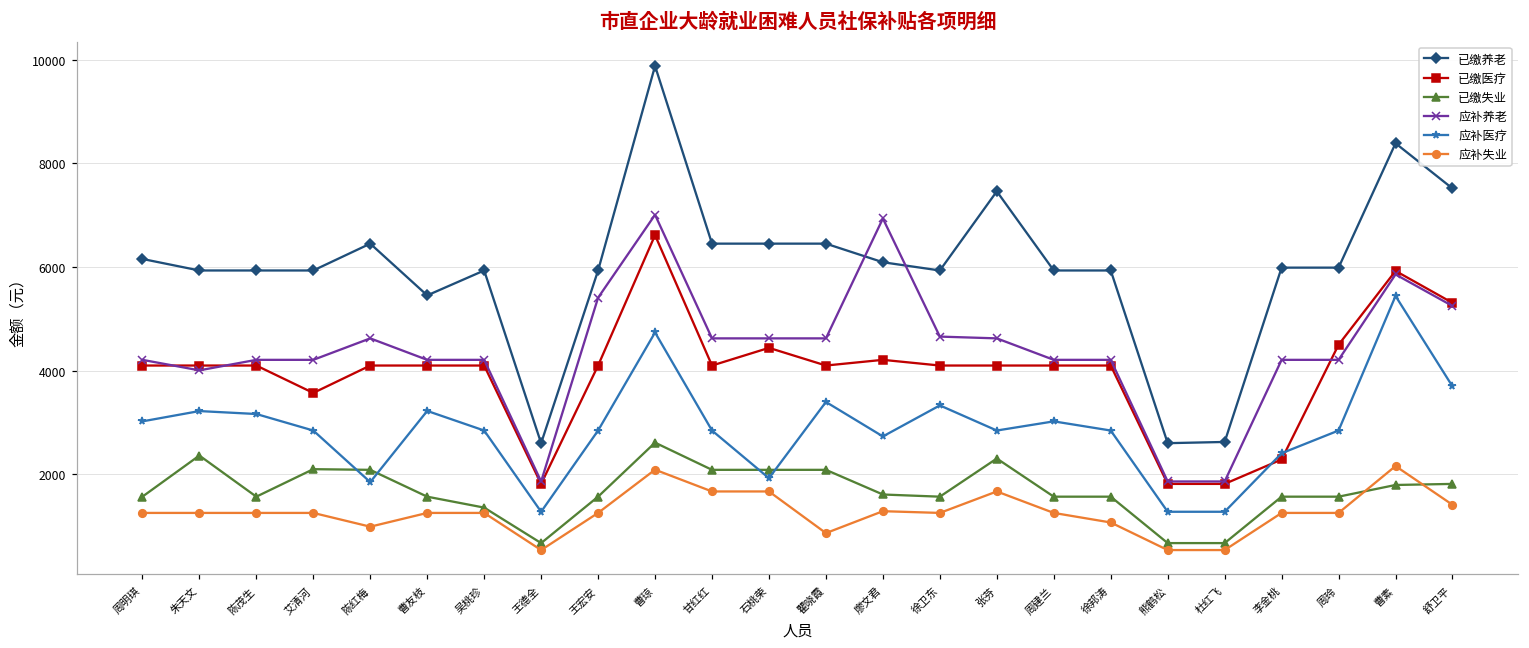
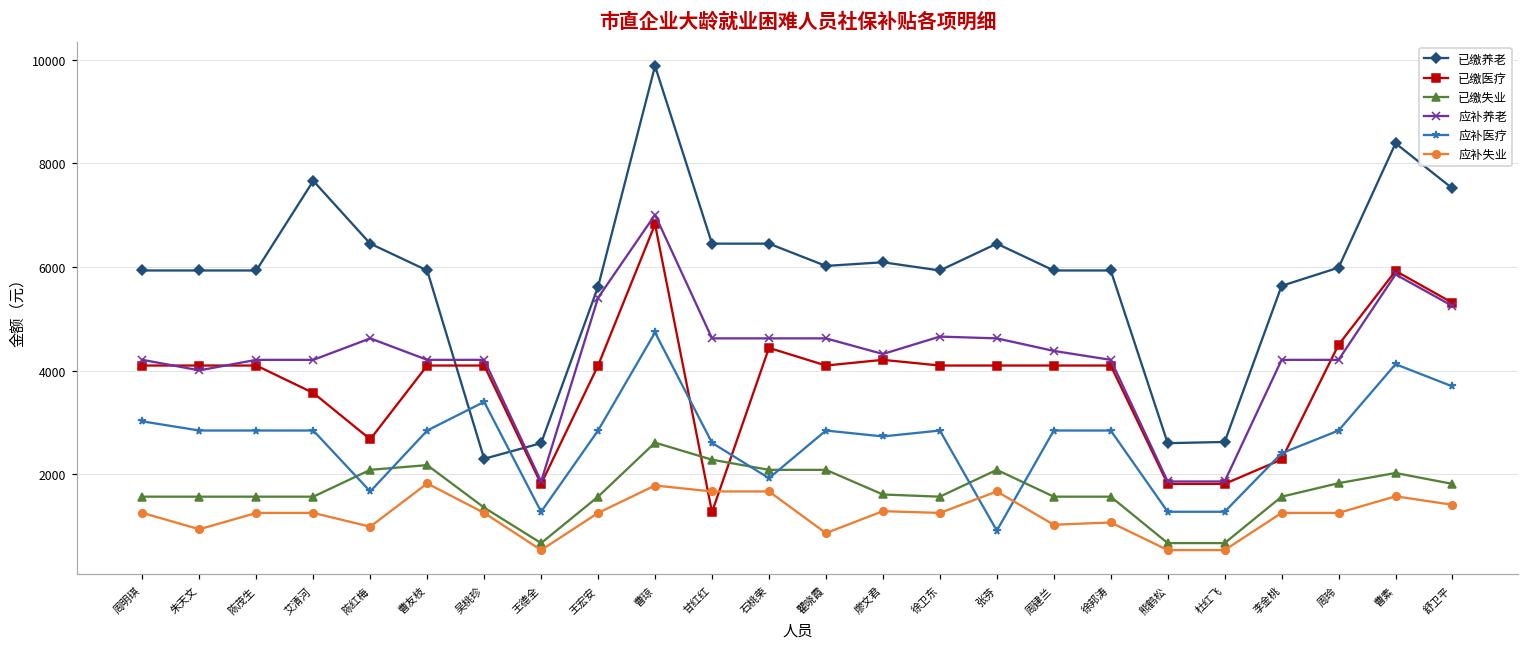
已缴养老, 周明琪: 6200 -> 5900
已缴失业, 朱天文: 2400 -> 1600
应补医疗, 朱天文: 3200 -> 2800
应补失业, 朱天文: 1300 -> 900
应补医疗, 陈茂生: 3200 -> 2800
已缴养老, 艾清河: 5900 -> 7700
已缴失业, 艾清河: 2100 -> 1600
已缴医疗, 陈红梅: 4100 -> 2700
应补医疗, 陈红梅: 1800 -> 1700
已缴养老, 曹友枝: 5500 -> 5900
已缴失业, 曹友枝: 1600 -> 2200
应补医疗, 曹友枝: 3200 -> 2800
应补失业, 曹友枝: 1300 -> 1800
已缴养老, 吴桃珍: 5900 -> 2300
应补医疗, 吴桃珍: 2800 -> 3400
已缴养老, 王宏安: 5900 -> 5600
已缴医疗, 曹琼: 6600 -> 6800
应补失业, 曹琼: 2100 -> 1800
已缴医疗, 甘红红: 4100 -> 1300
已缴失业, 甘红红: 2100 -> 2300
应补医疗, 甘红红: 2800 -> 2600
已缴养老, 瞿晓霞: 6500 -> 6000
应补医疗, 瞿晓霞: 3400 -> 2800
应补养老, 廖文君: 6900 -> 4300
应补医疗, 徐卫东: 3300 -> 2800
已缴养老, 张芬: 7500 -> 6500
已缴失业, 张芬: 2300 -> 2100
应补医疗, 张芬: 2800 -> 900
应补养老, 周建兰: 4200 -> 4400
应补医疗, 周建兰: 3000 -> 2800
应补失业, 周建兰: 1300 -> 1000
已缴养老, 李金桃: 6000 -> 5600
已缴失业, 周玲: 1600 -> 1800
已缴失业, 曹素: 1800 -> 2000
应补医疗, 曹素: 5400 -> 4100
应补失业, 曹素: 2200 -> 1600
